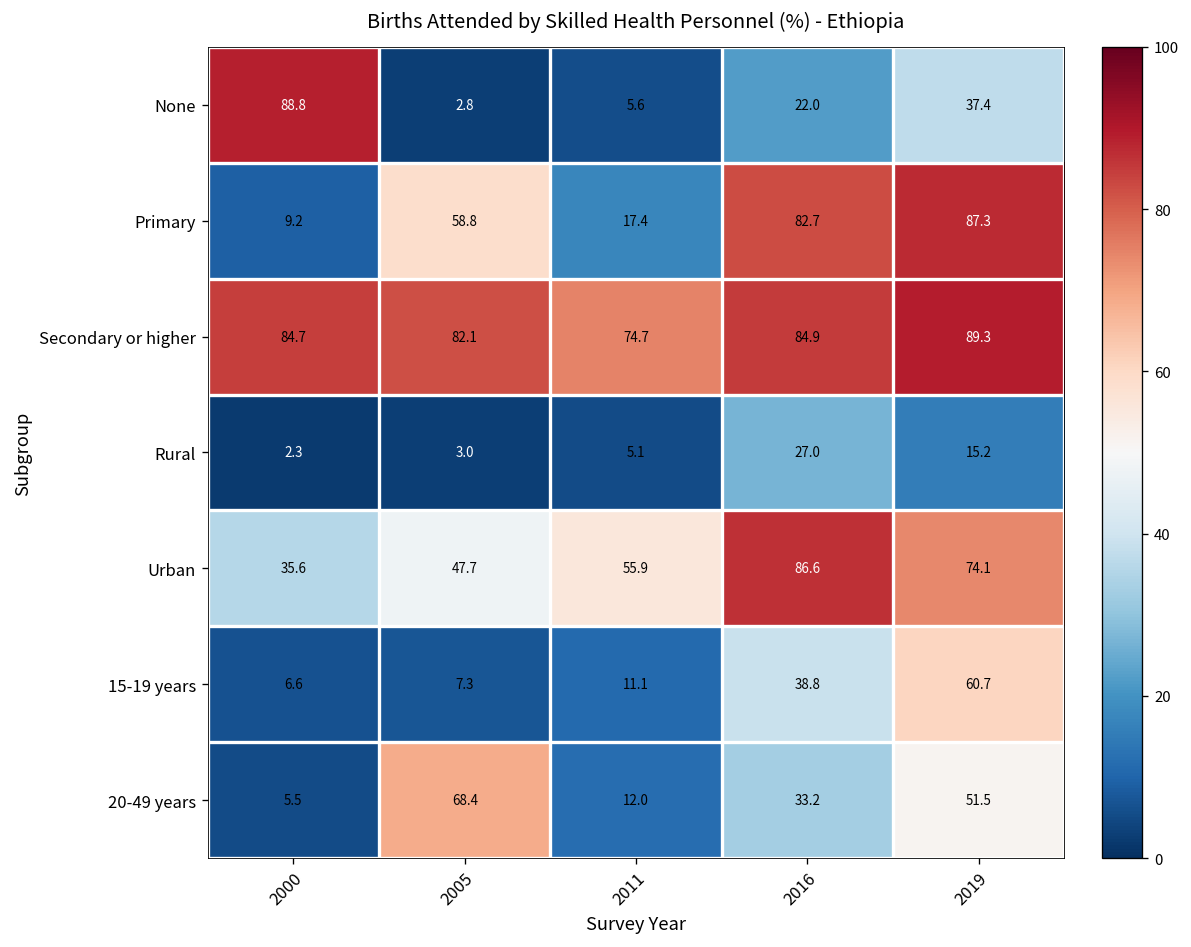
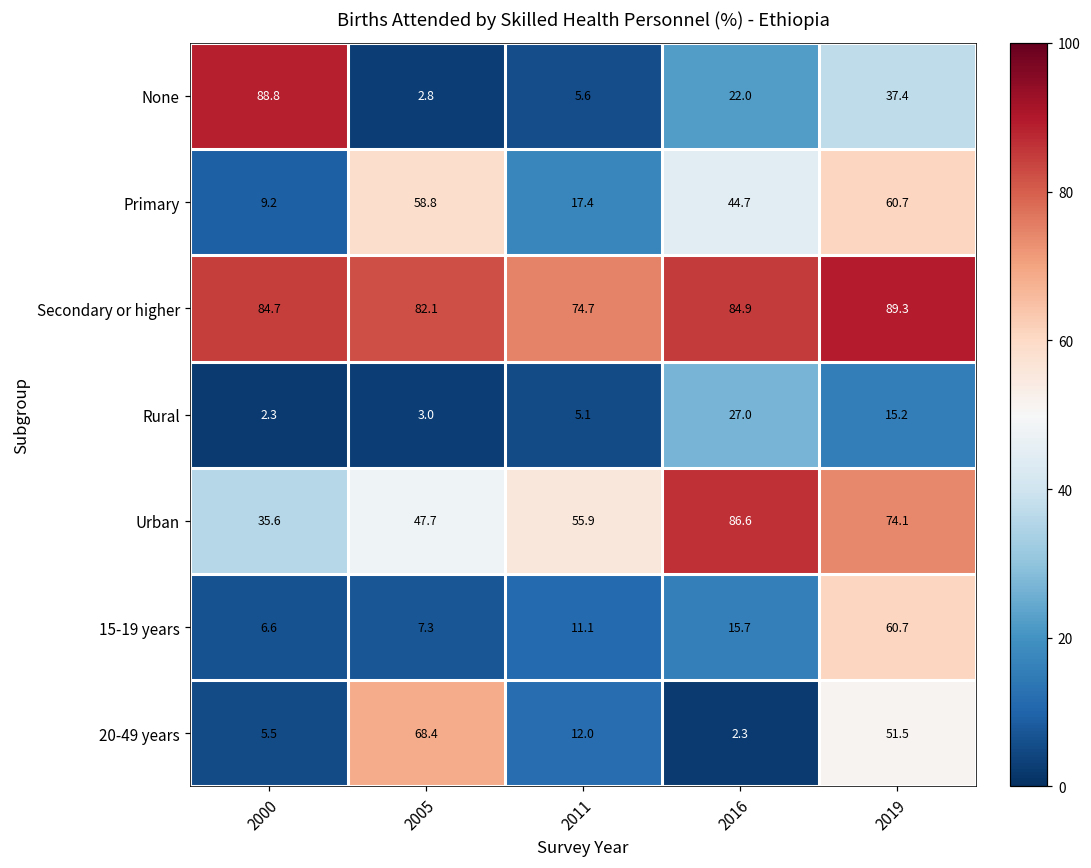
Primary, 2016: 82.7 -> 44.7
Primary, 2019: 87.3 -> 60.7
15-19 years, 2016: 38.8 -> 15.7
20-49 years, 2016: 33.2 -> 2.3
